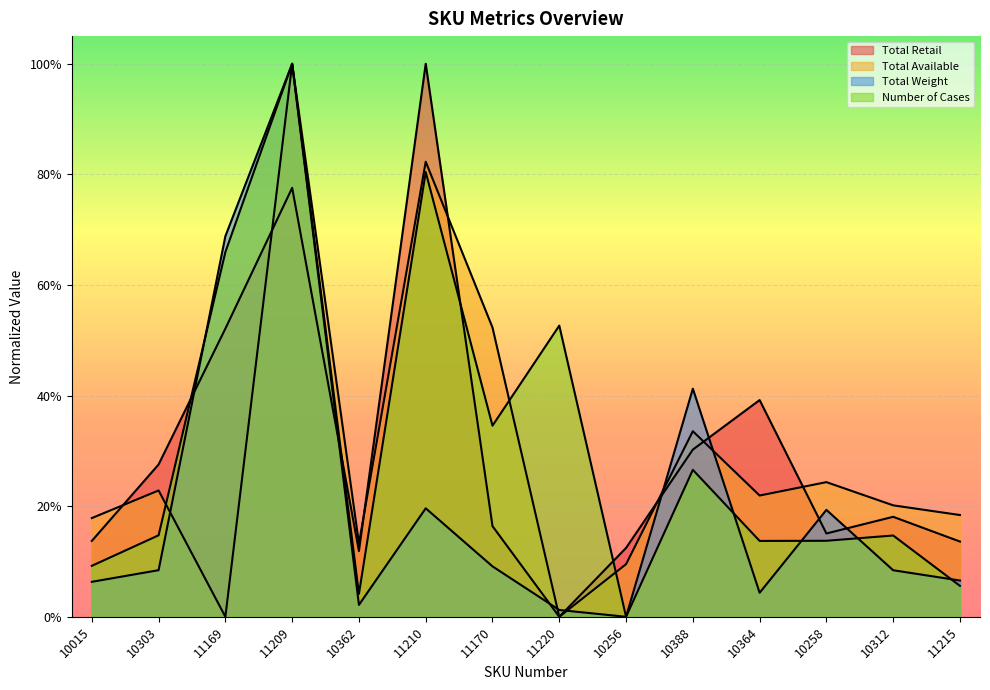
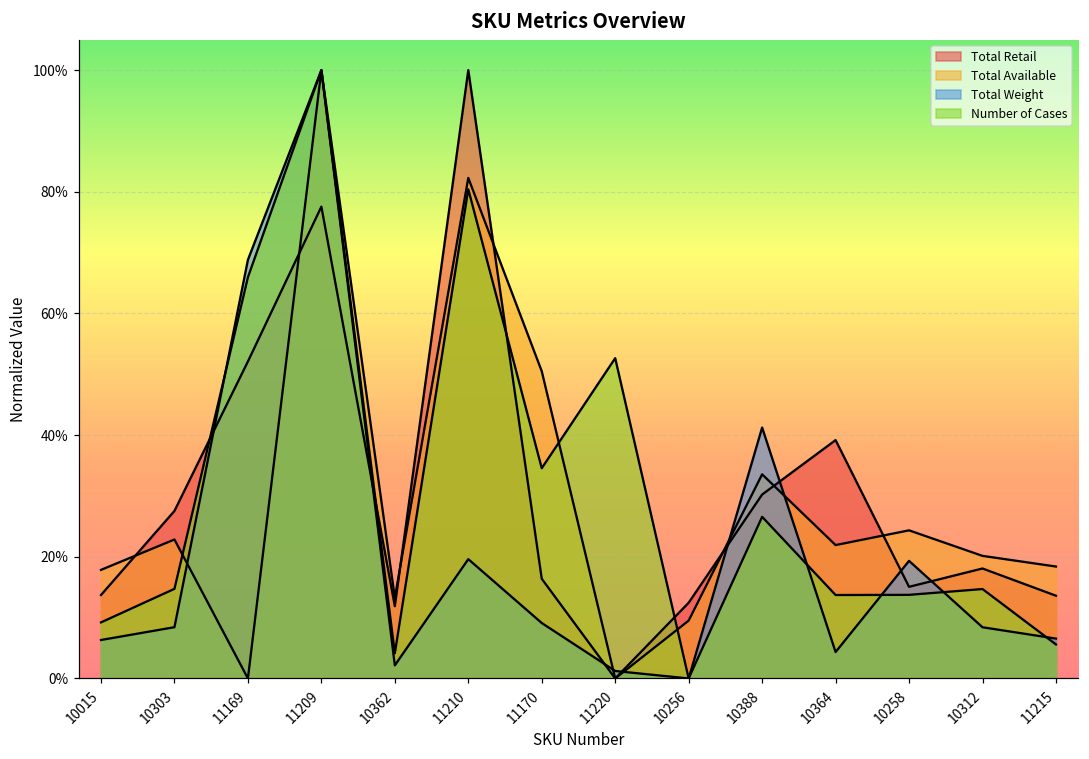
Total Available, 11170: 52% -> 50%
